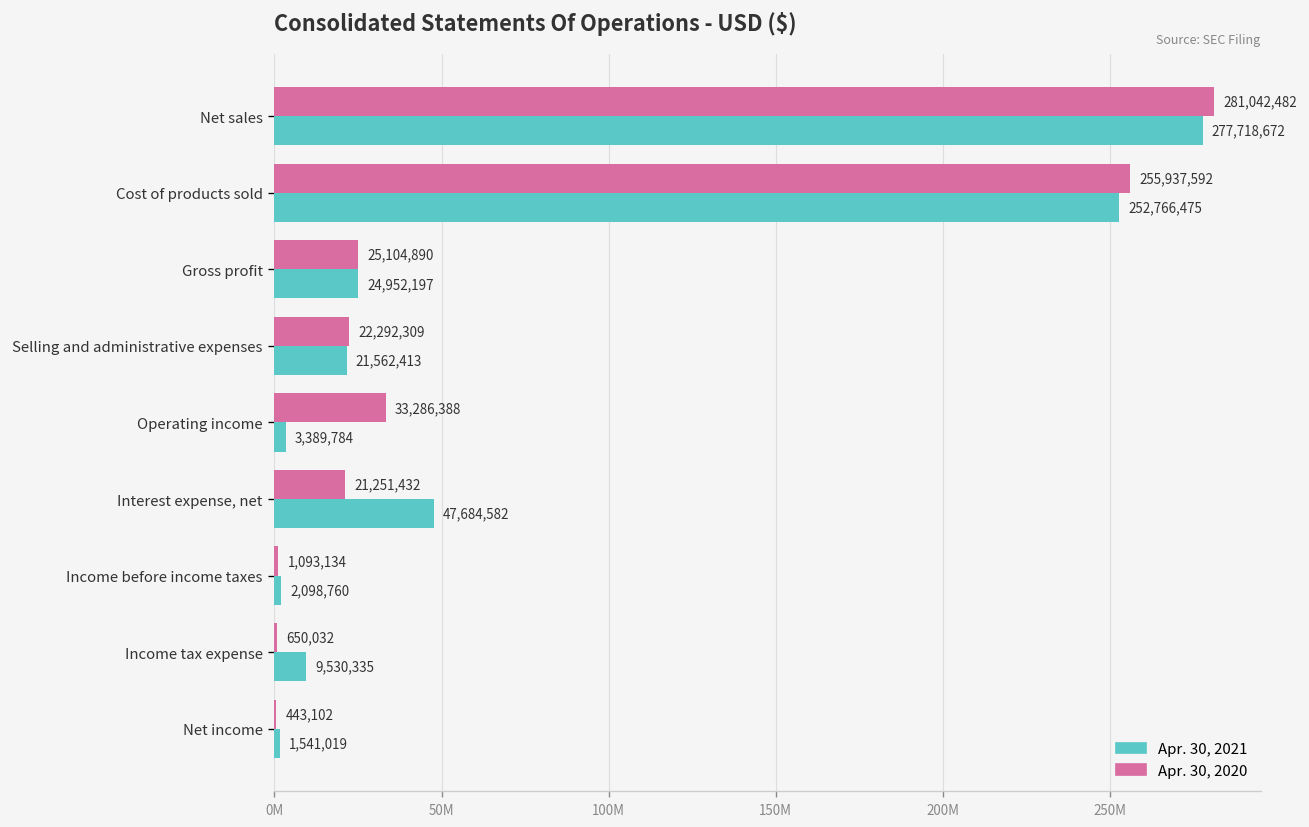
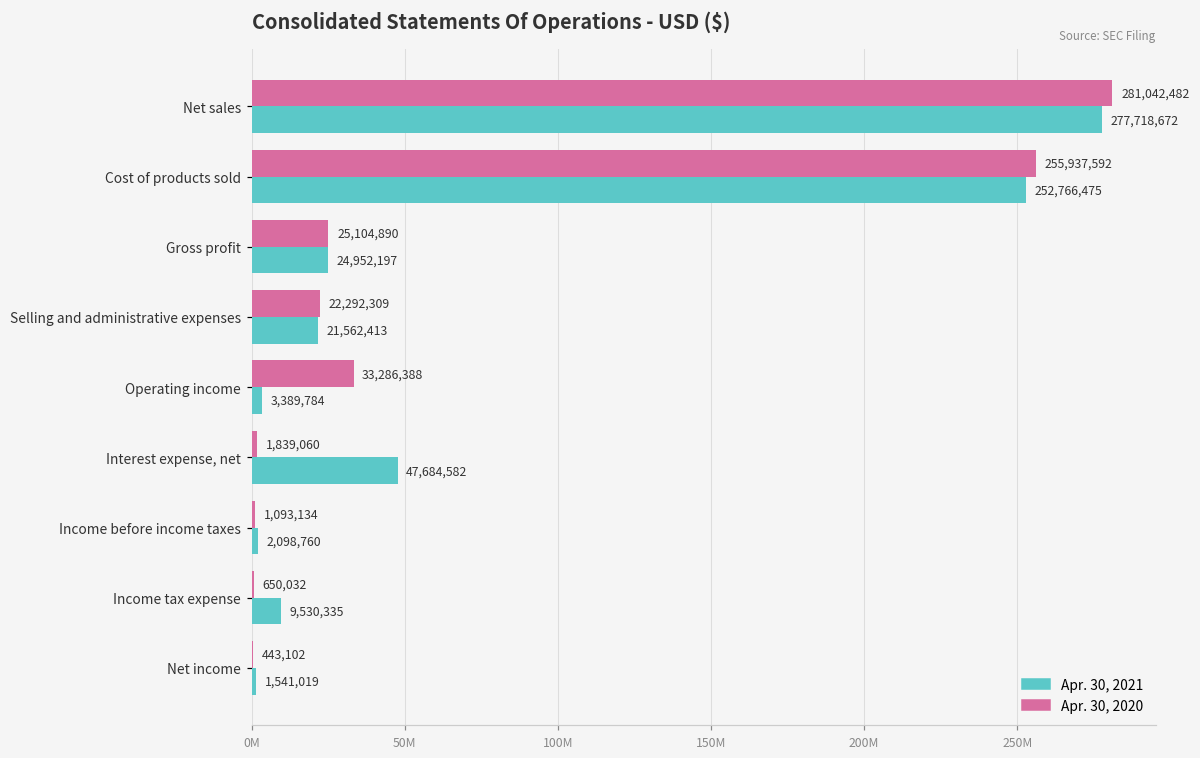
Apr. 30, 2020, Interest expense, net: 21,251,432 -> 1,839,060
